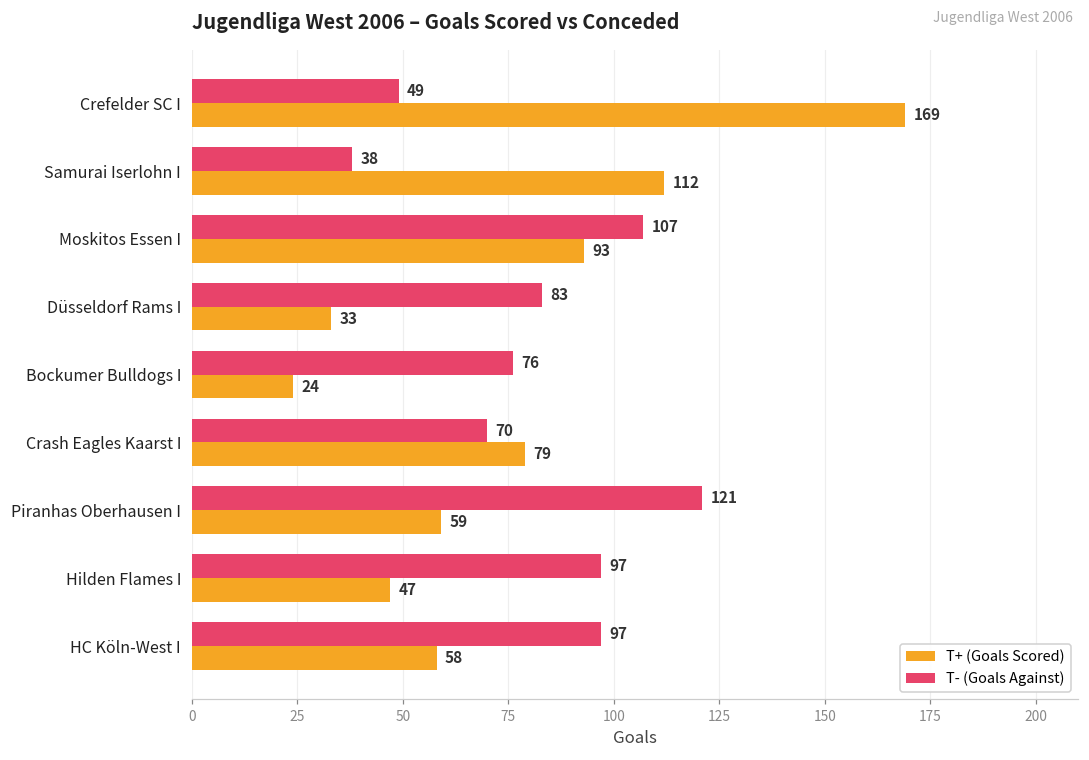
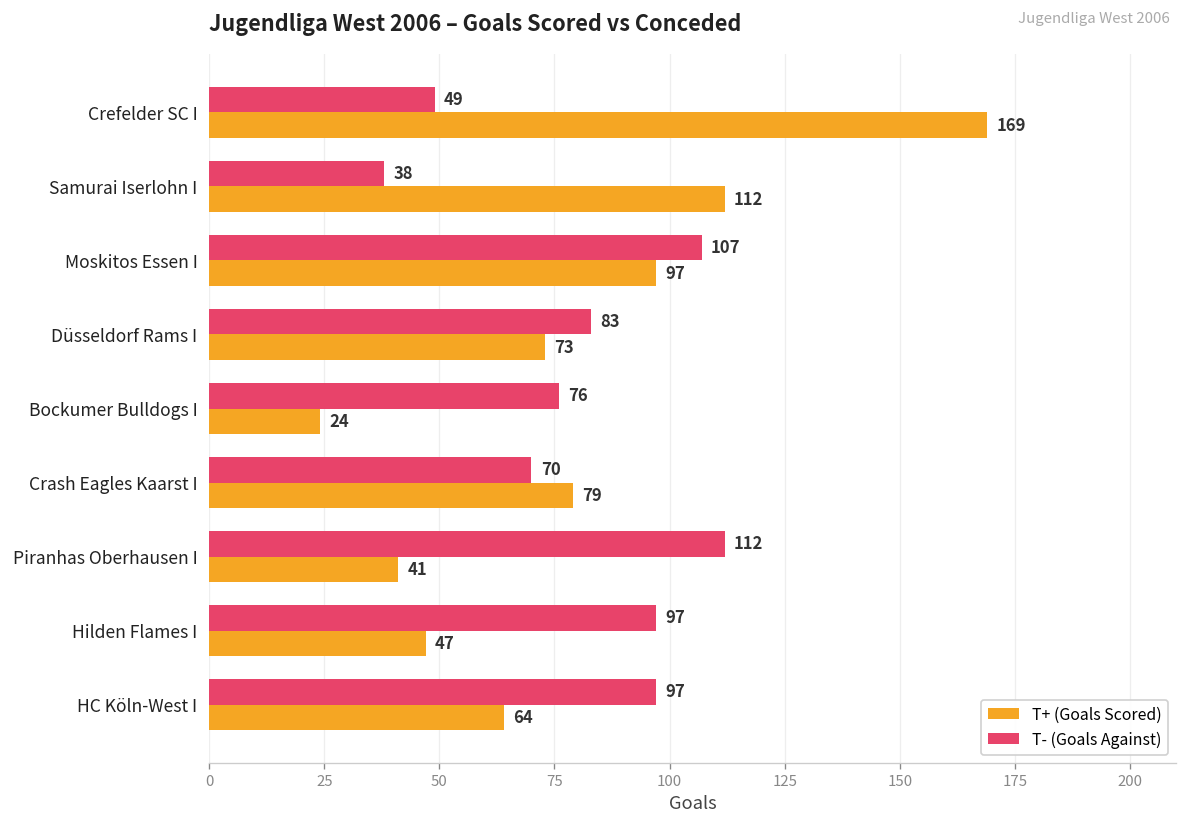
T+ (Goals Scored), Moskitos Essen I: 93 -> 97
T+ (Goals Scored), Düsseldorf Rams I: 33 -> 73
T- (Goals Against), Piranhas Oberhausen I: 121 -> 112
T+ (Goals Scored), Piranhas Oberhausen I: 59 -> 41
T+ (Goals Scored), HC Köln-West I: 58 -> 64
